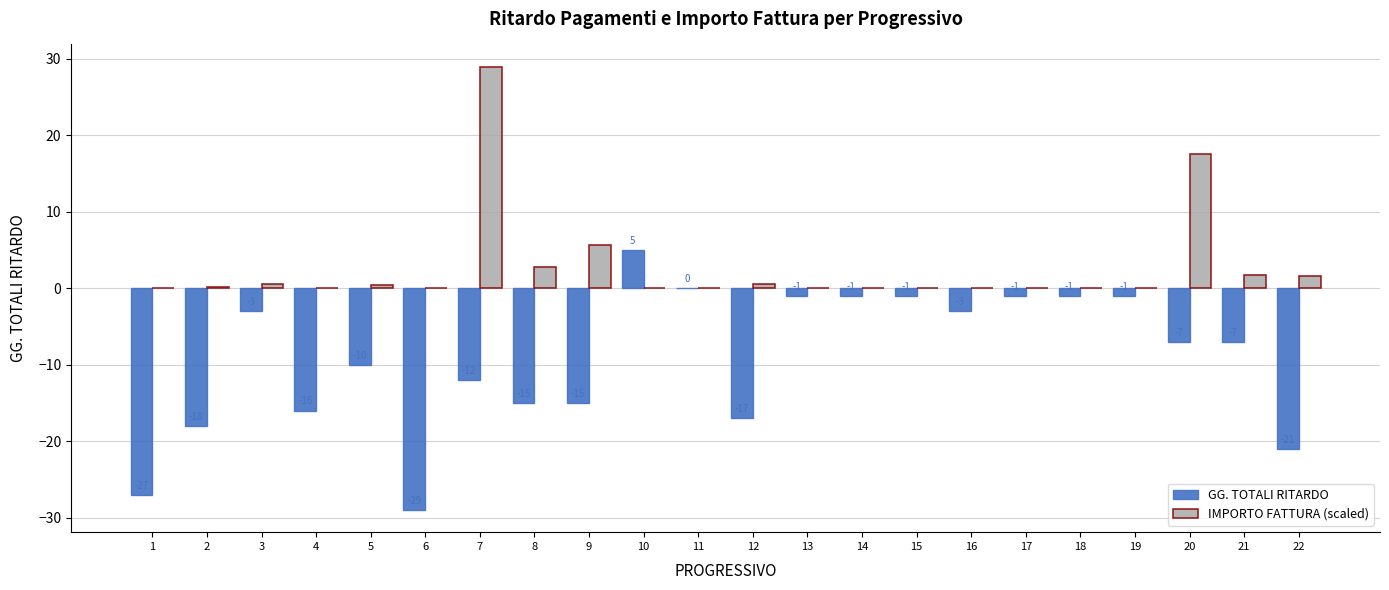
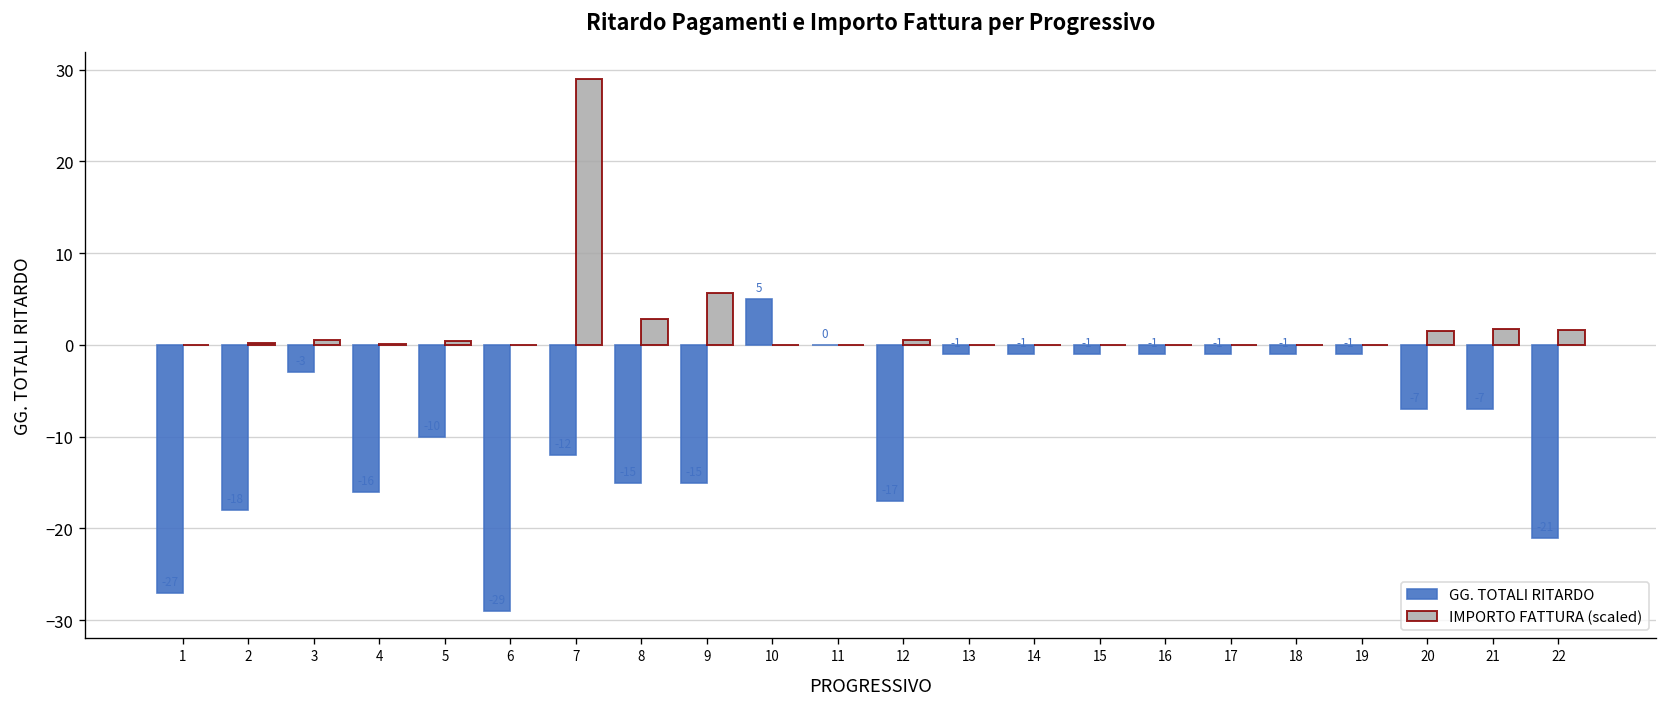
GG. TOTALI RITARDO, 16: -3 -> -1
IMPORTO FATTURA (scaled), 20: 18 -> 1
